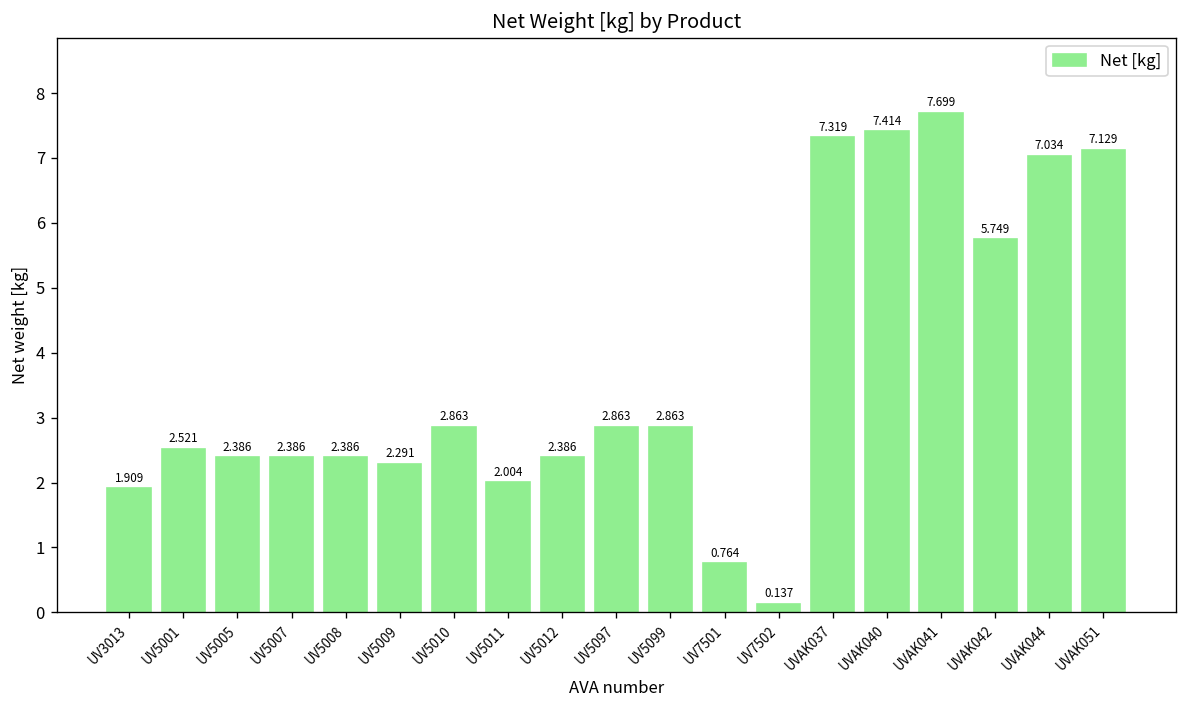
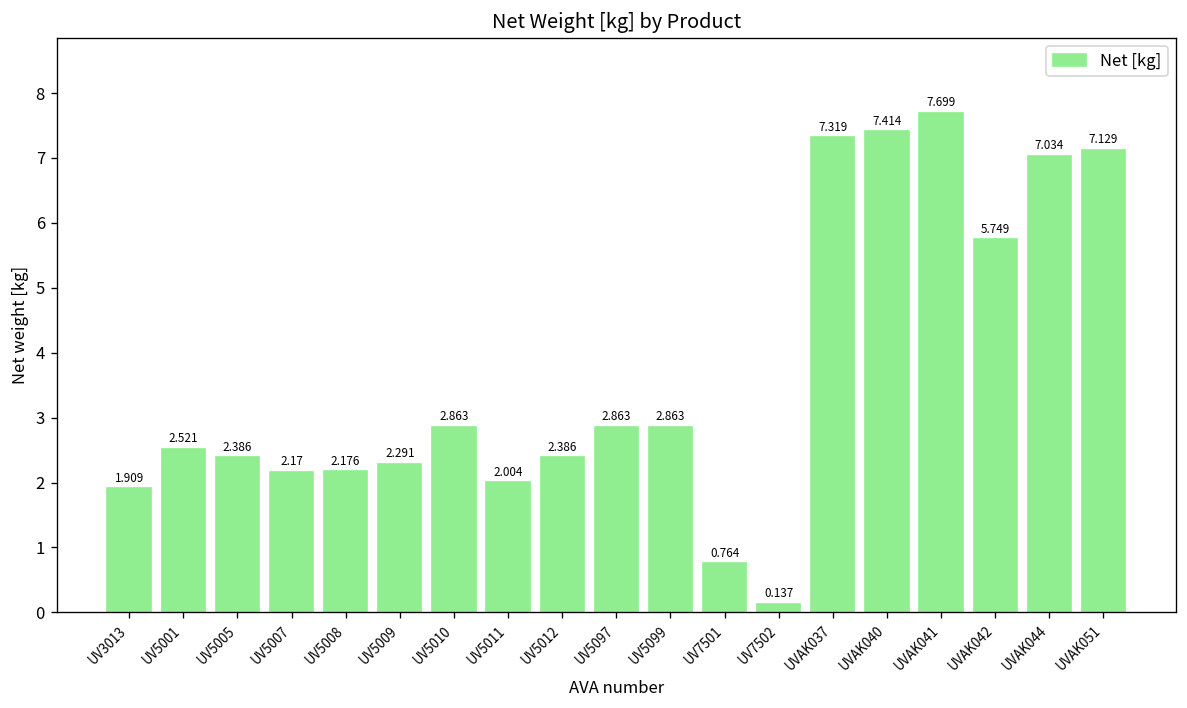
UV5007: 2.386 -> 2.17
UV5008: 2.386 -> 2.176
